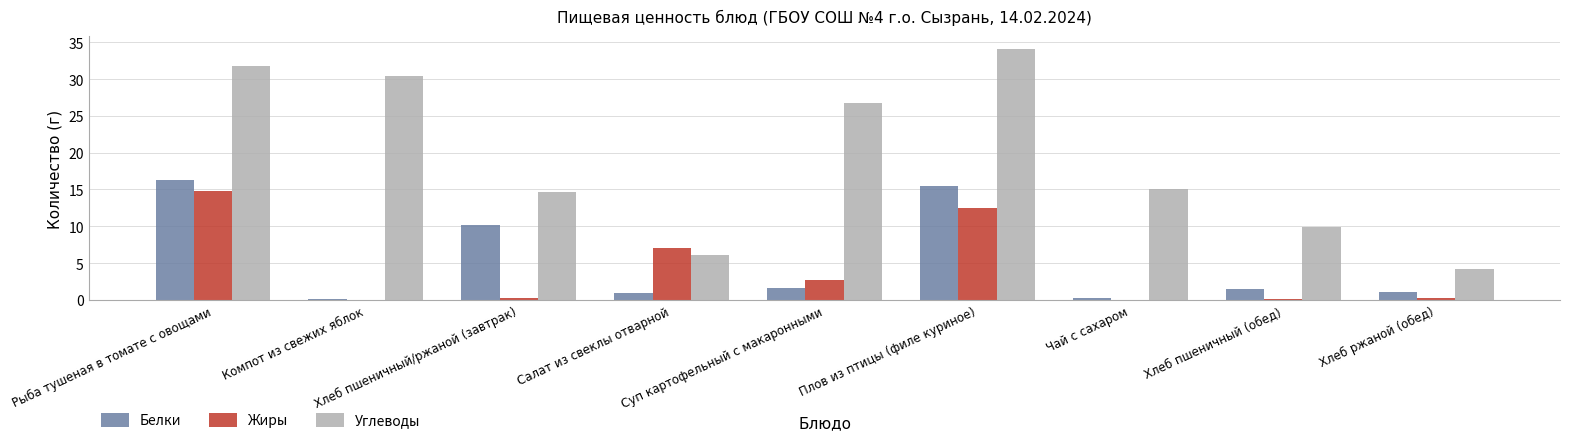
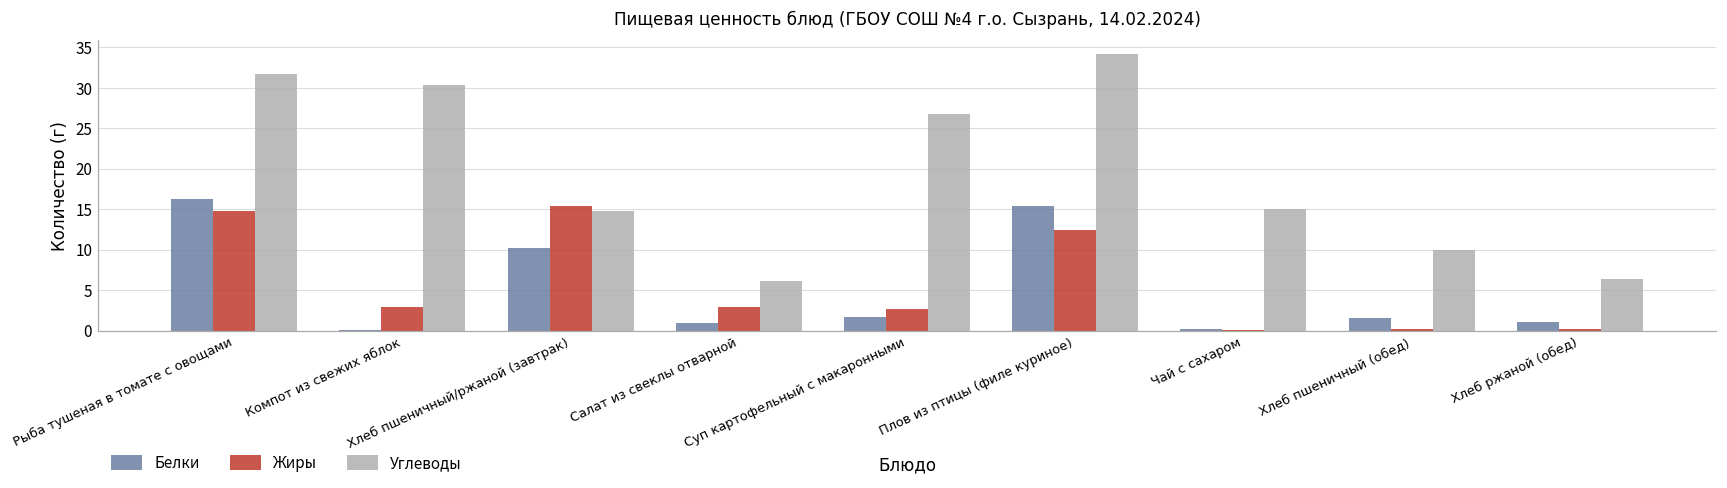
Жиры, Компот из свежих яблок: 0 -> 3
Жиры, Хлеб пшеничный/ржаной (завтрак): 0 -> 15
Жиры, Салат из свеклы отварной: 7 -> 3
Углеводы, Хлеб ржаной (обед): 4 -> 6
